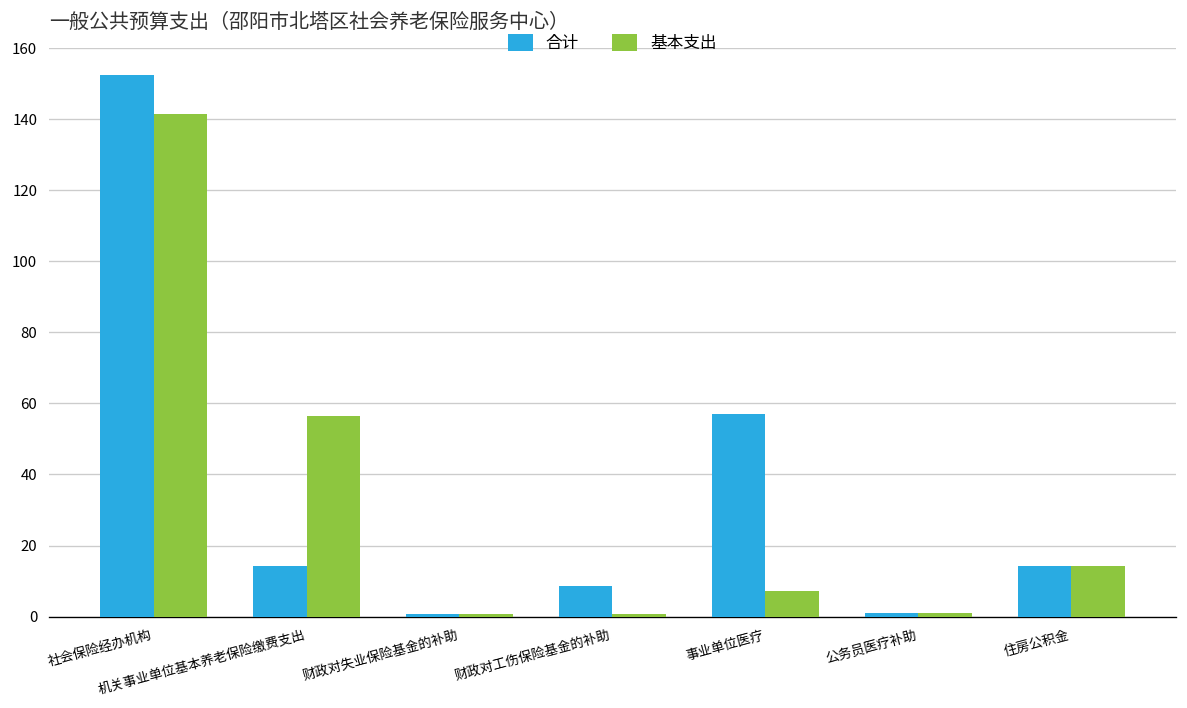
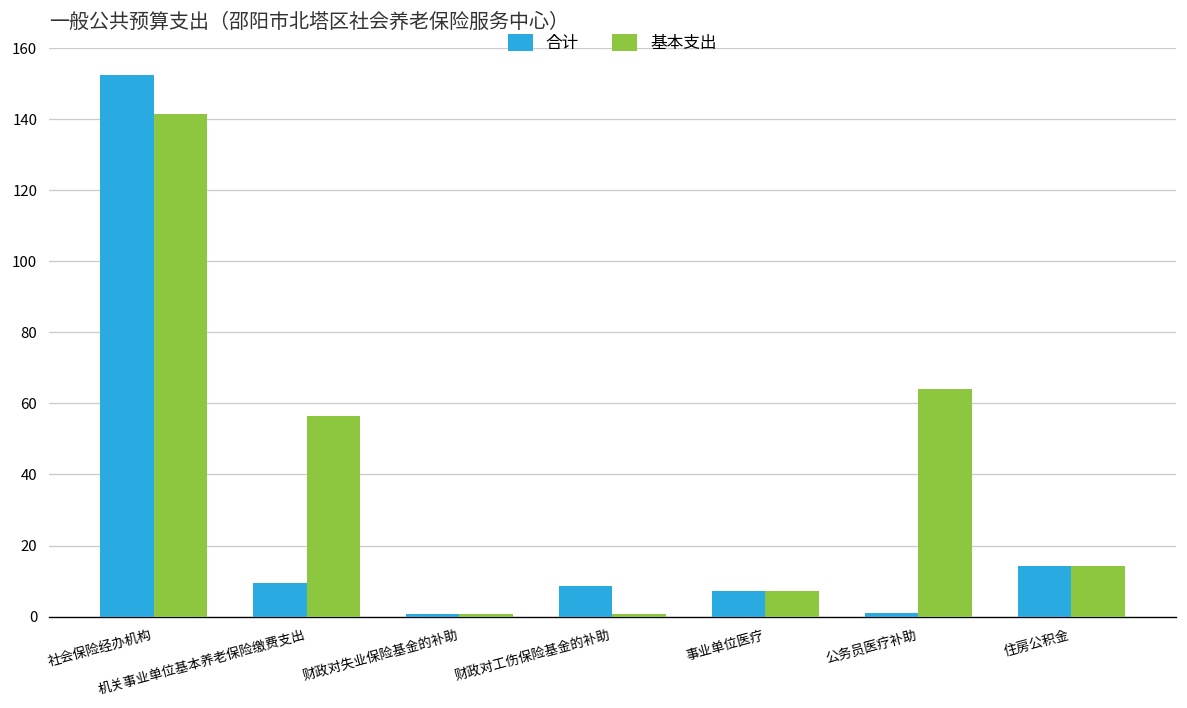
合计, 机关事业单位基本养老保险缴费支出: 14 -> 9
合计, 事业单位医疗: 57 -> 7
基本支出, 公务员医疗补助: 1 -> 64
